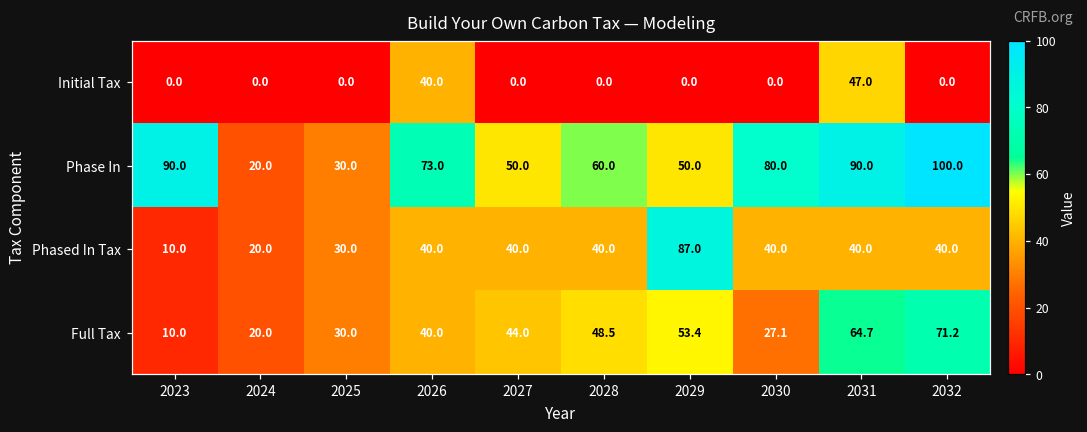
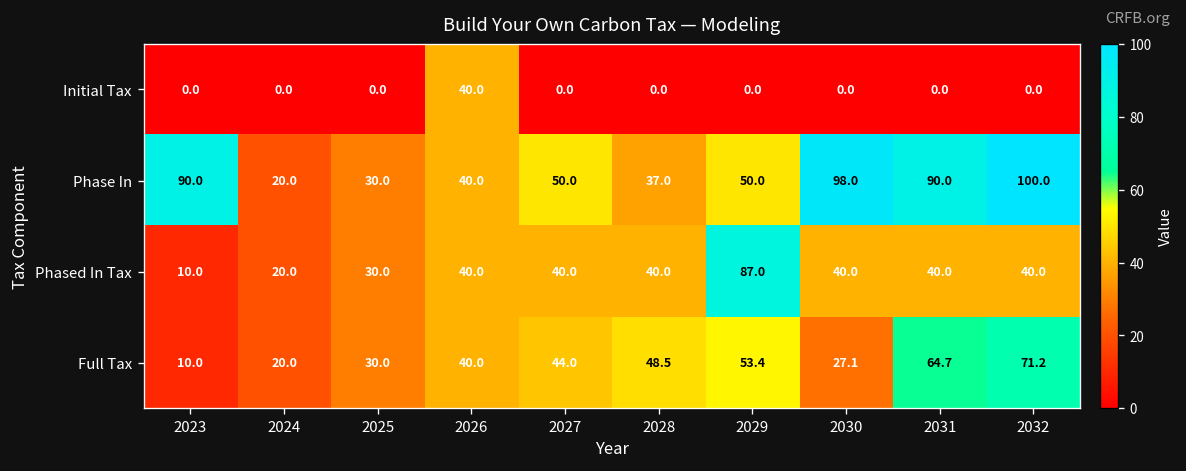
Initial Tax, 2031: 47.0 -> 0.0
Phase In, 2026: 73.0 -> 40.0
Phase In, 2028: 60.0 -> 37.0
Phase In, 2030: 80.0 -> 98.0
